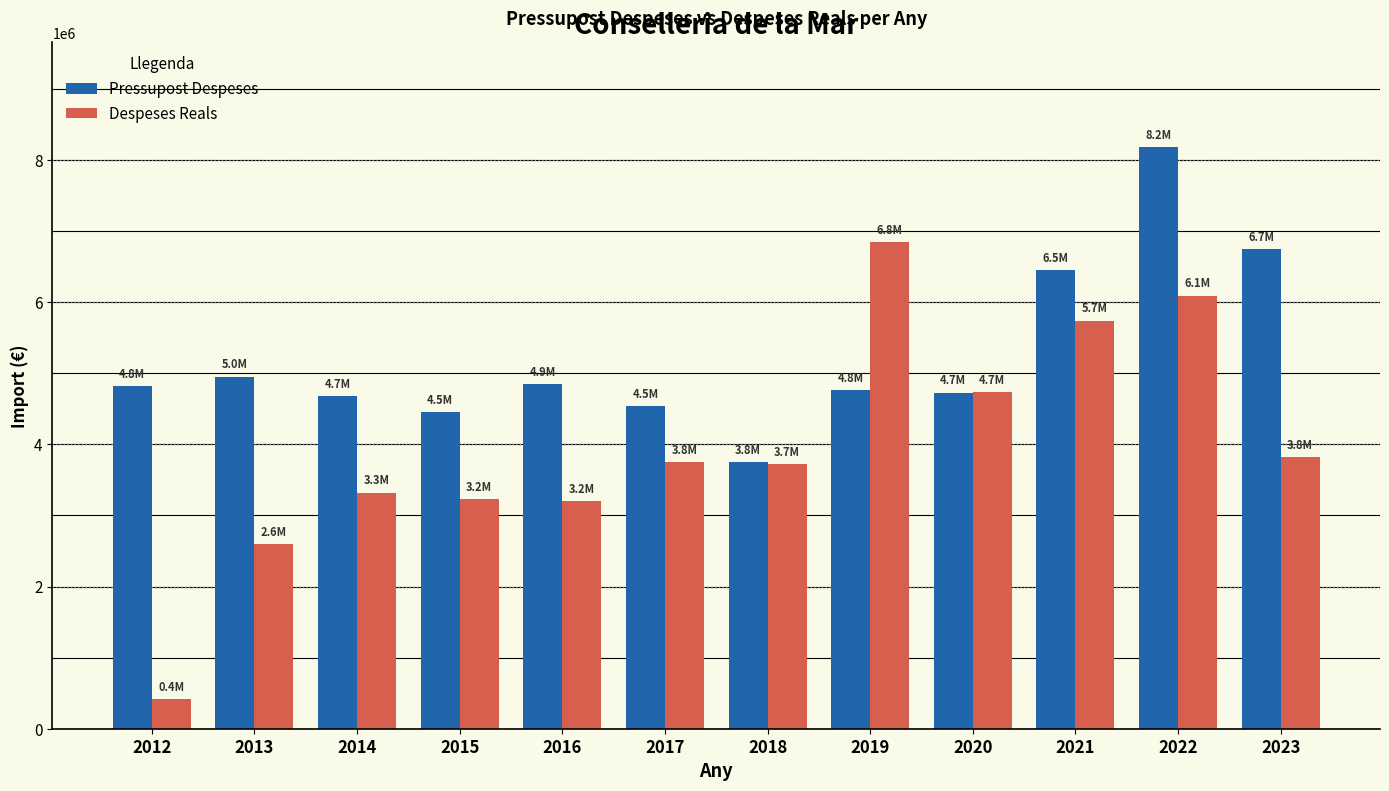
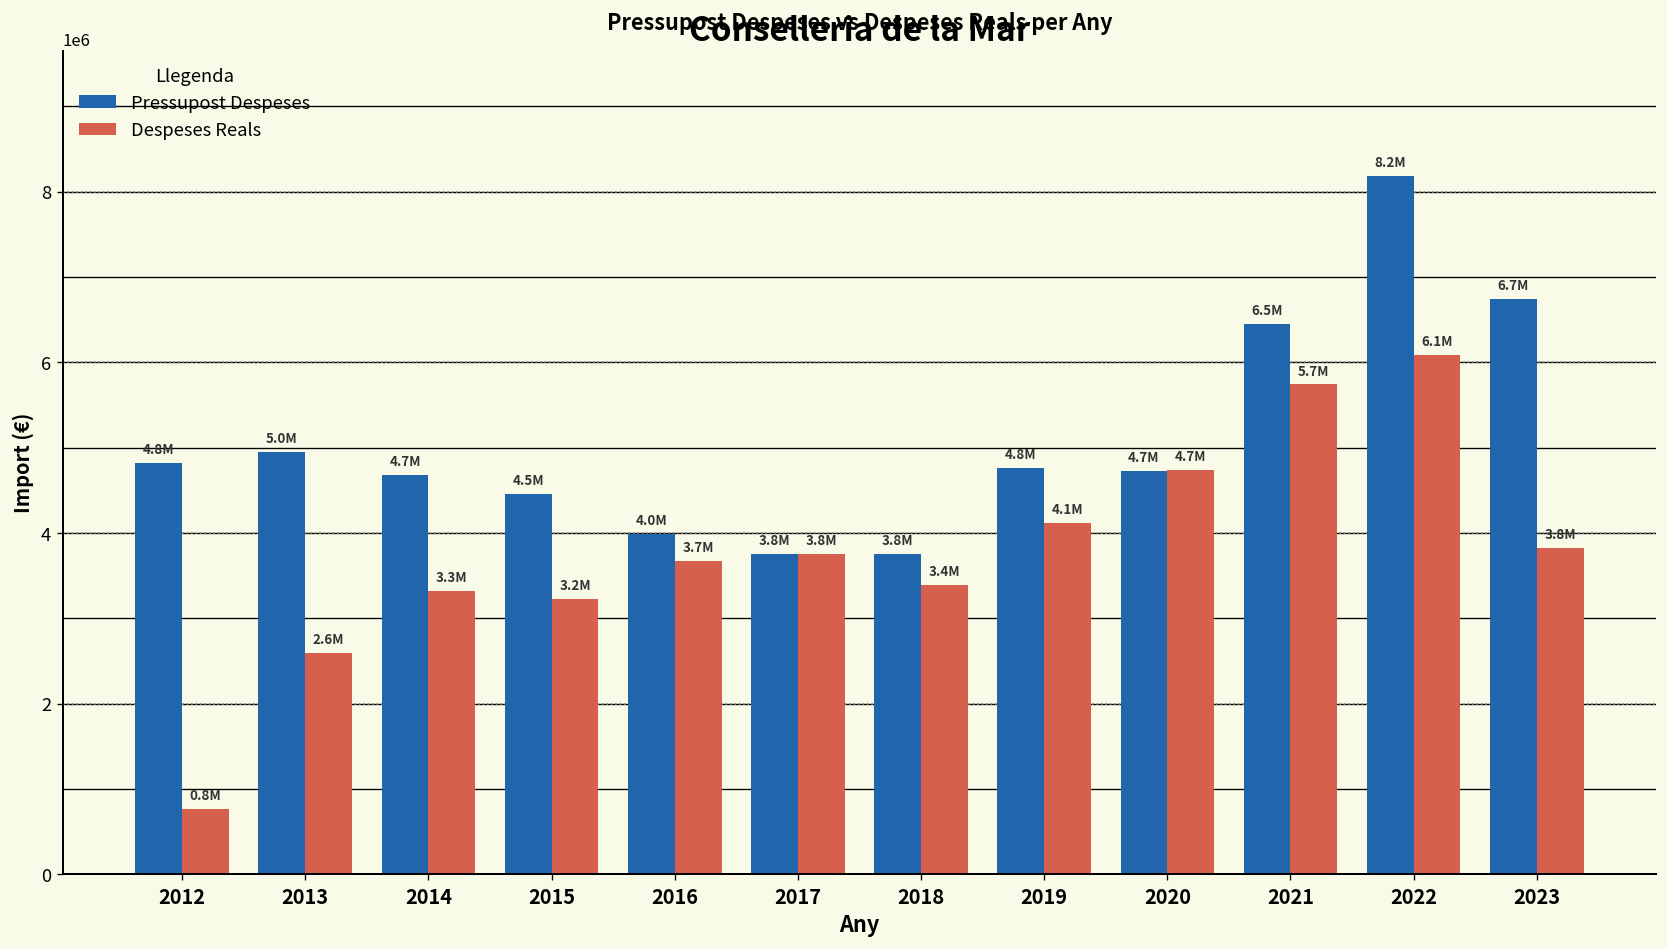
Despeses Reals, 2012: 0.4M -> 0.8M
Pressupost Despeses, 2016: 4.9M -> 4.0M
Despeses Reals, 2016: 3.2M -> 3.7M
Pressupost Despeses, 2017: 4.5M -> 3.8M
Despeses Reals, 2018: 3.7M -> 3.4M
Despeses Reals, 2019: 6.8M -> 4.1M
